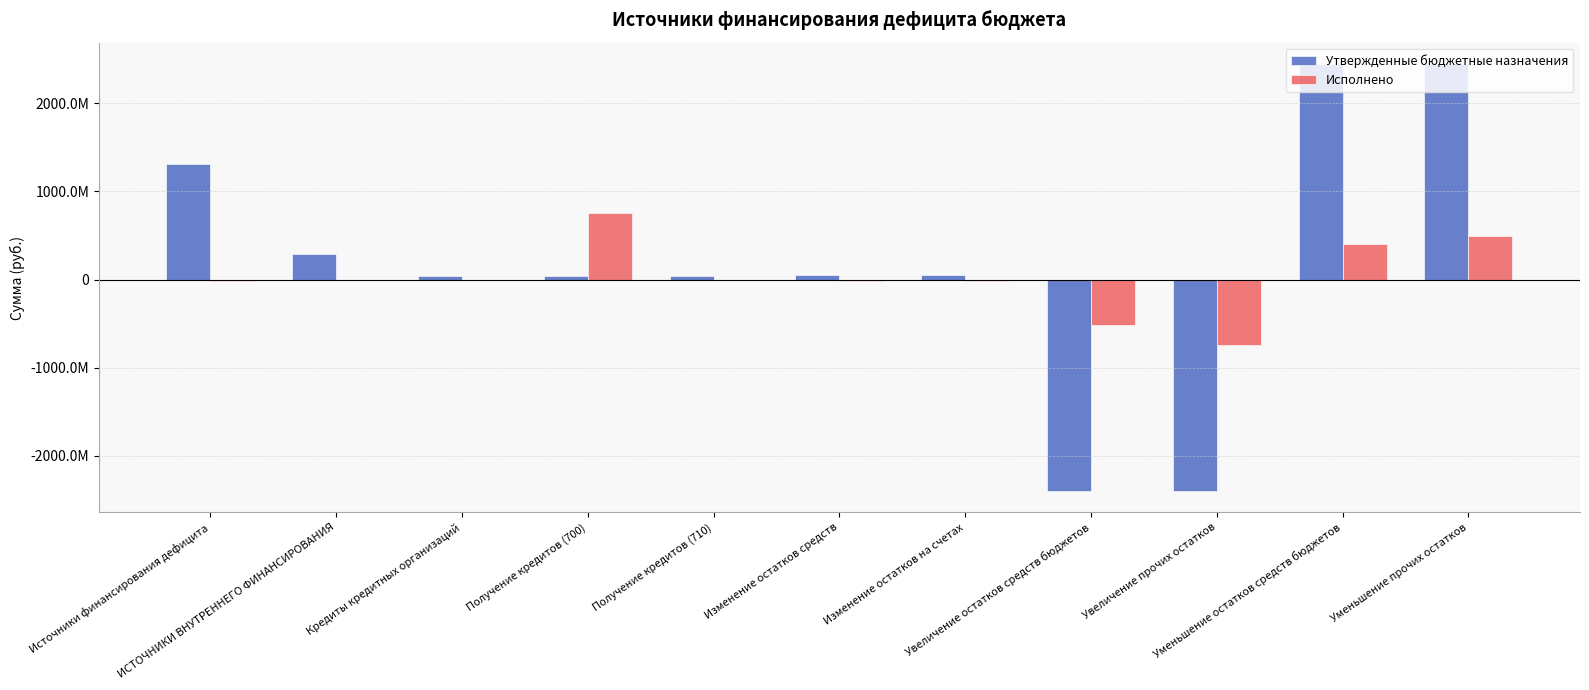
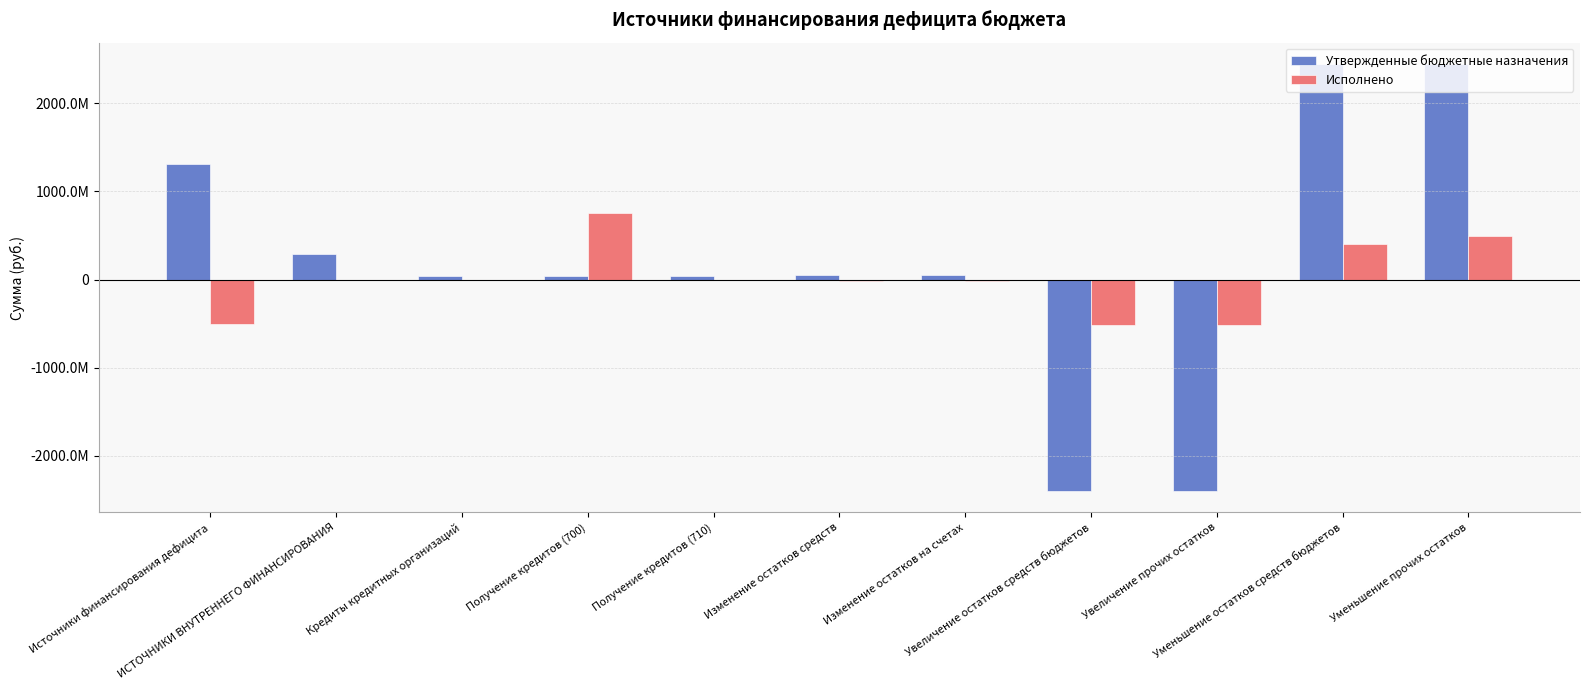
Исполнено, Источники финансирования дефицита: 0 -> -500000000
Исполнено, Увеличение прочих остатков: -700000000 -> -500000000
